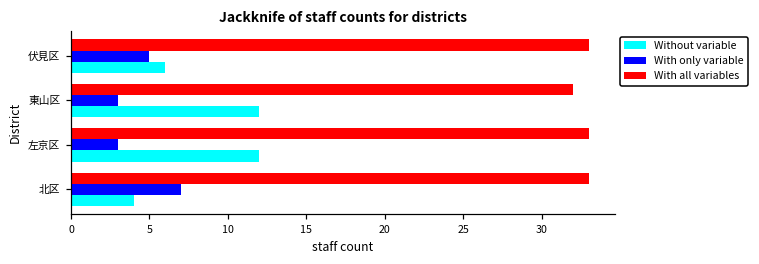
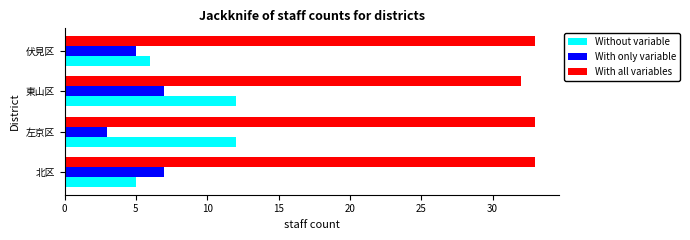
With only variable, 東山区: 3 -> 7
Without variable, 北区: 4 -> 5
